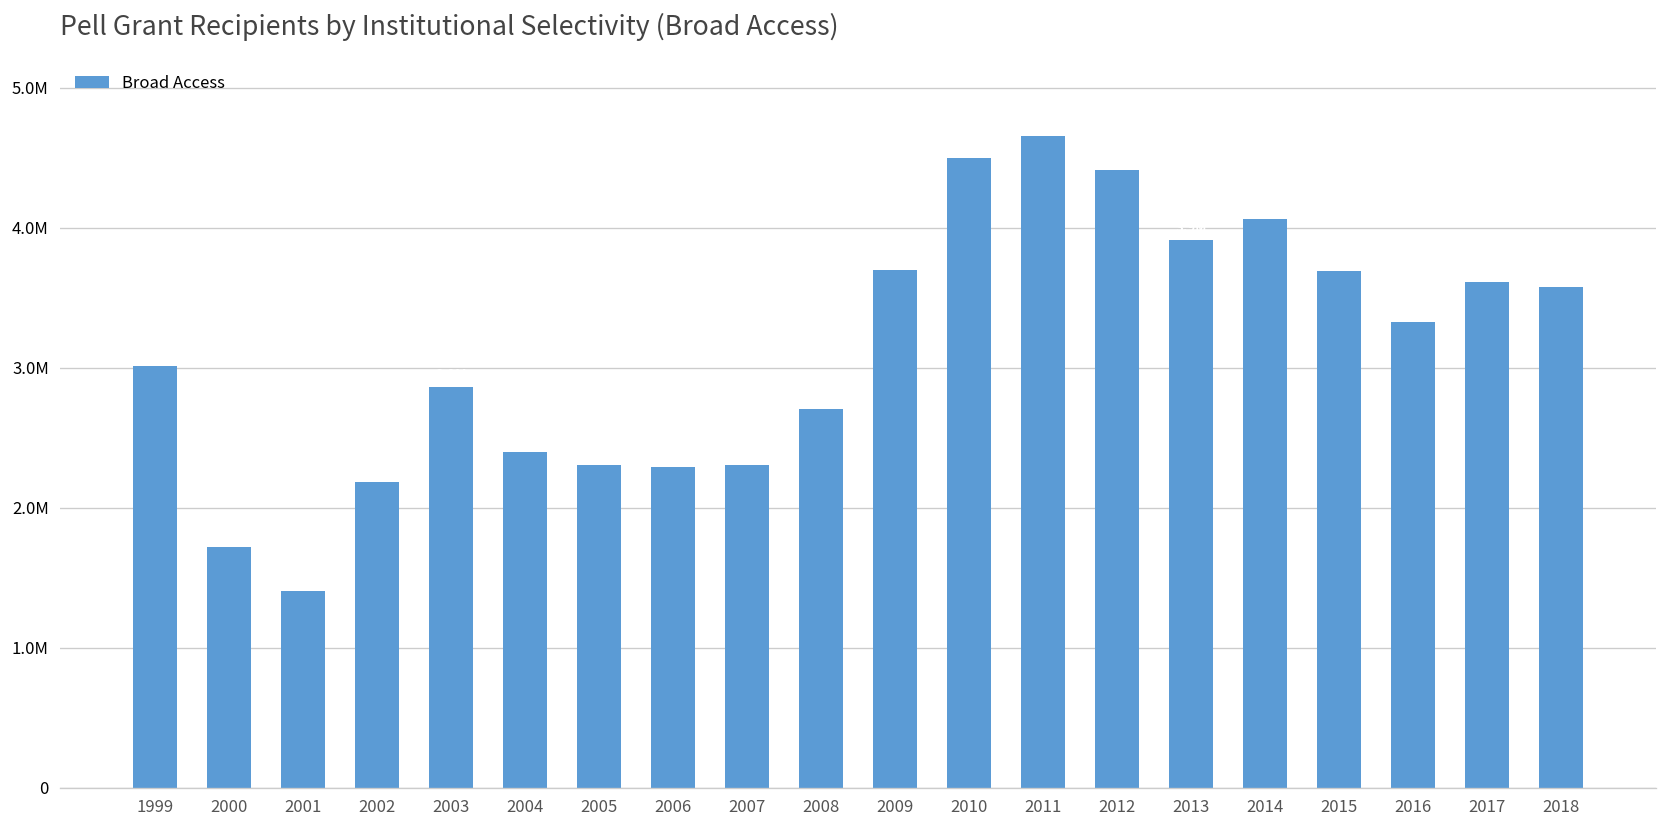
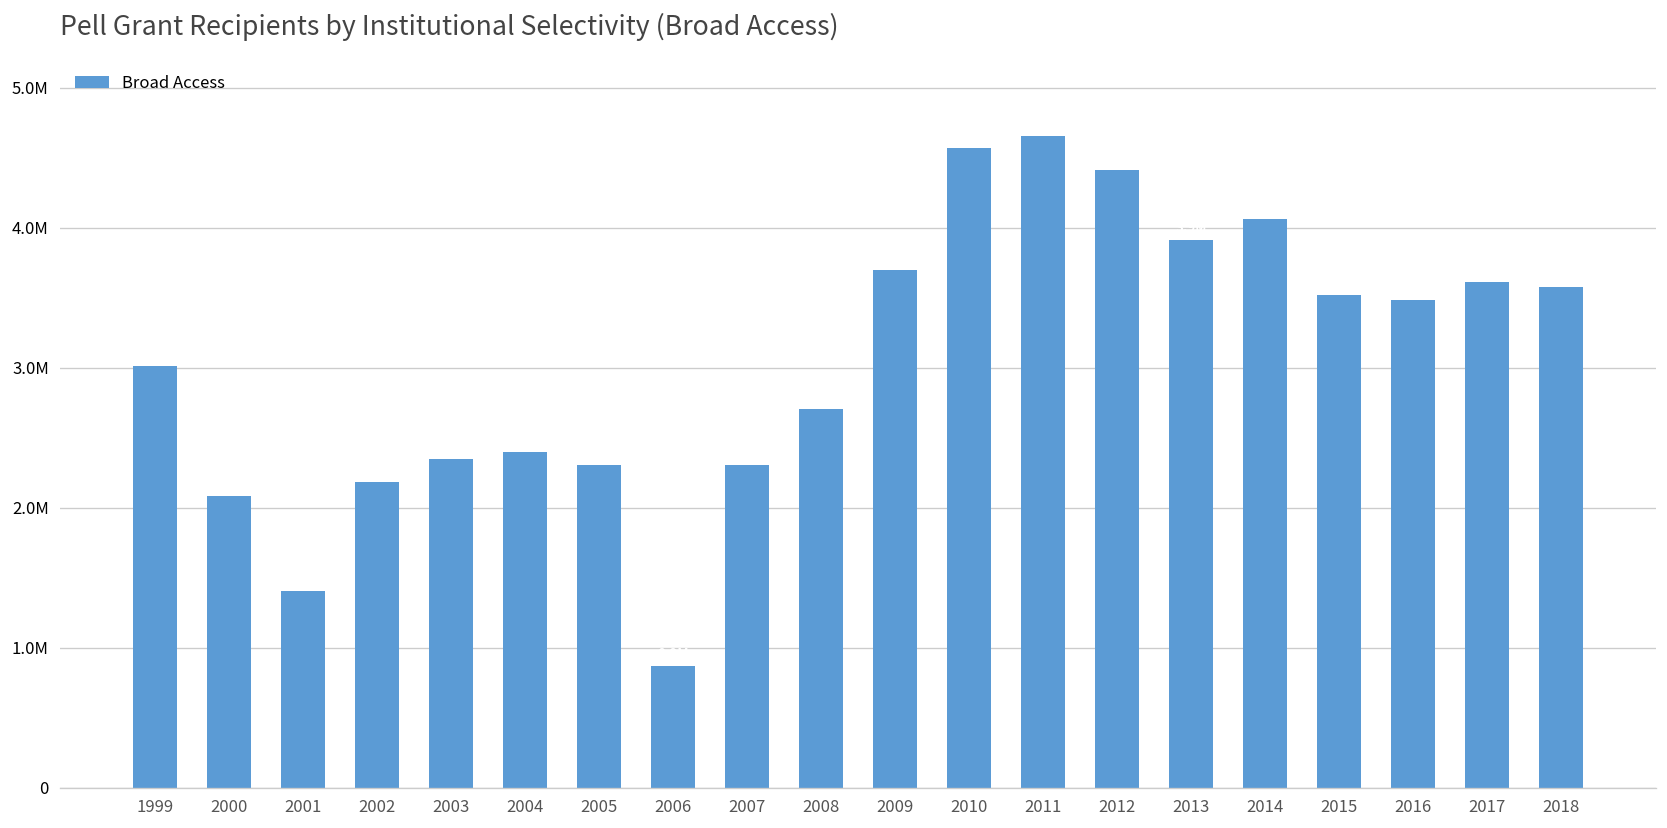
2000: 1720000 -> 2080000
2003: 2860000 -> 2350000
2006: 2290000 -> 870000
2010: 4500000 -> 4570000
2015: 3690000 -> 3520000
2016: 3330000 -> 3490000
